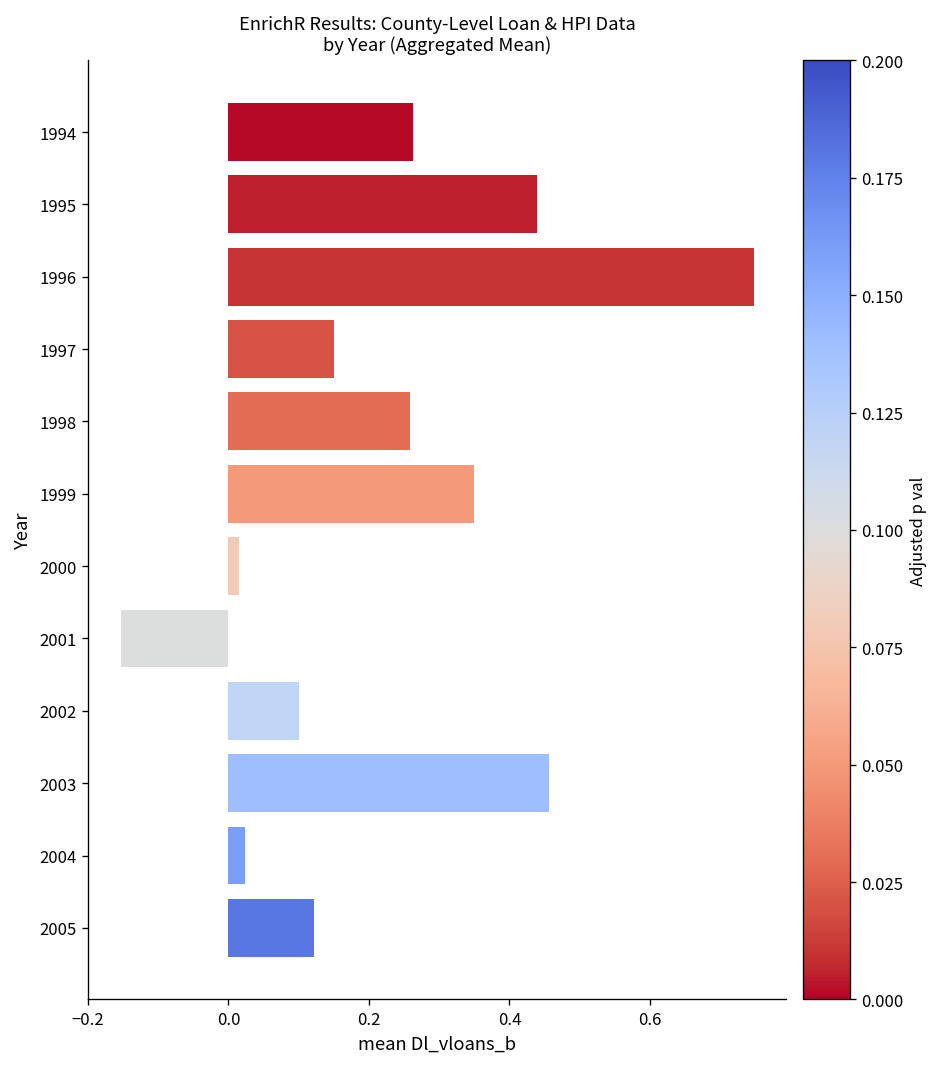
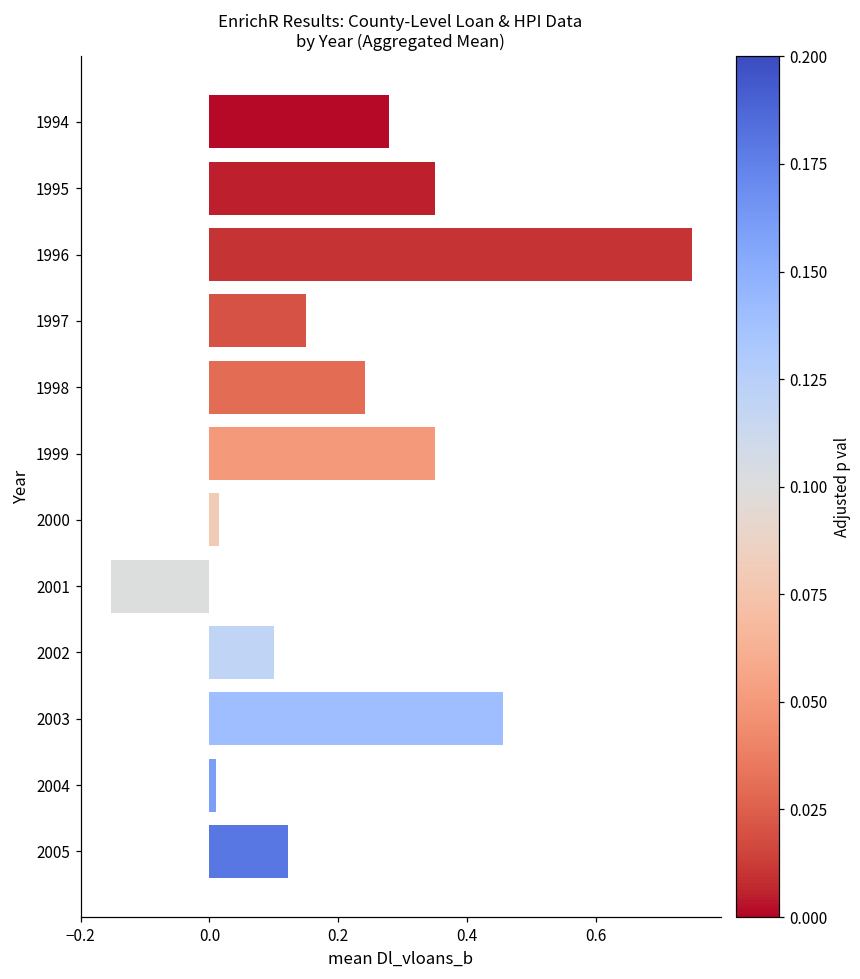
1994: 0.26 -> 0.28
1995: 0.44 -> 0.35
1998: 0.26 -> 0.24
2004: 0.02 -> 0.01
